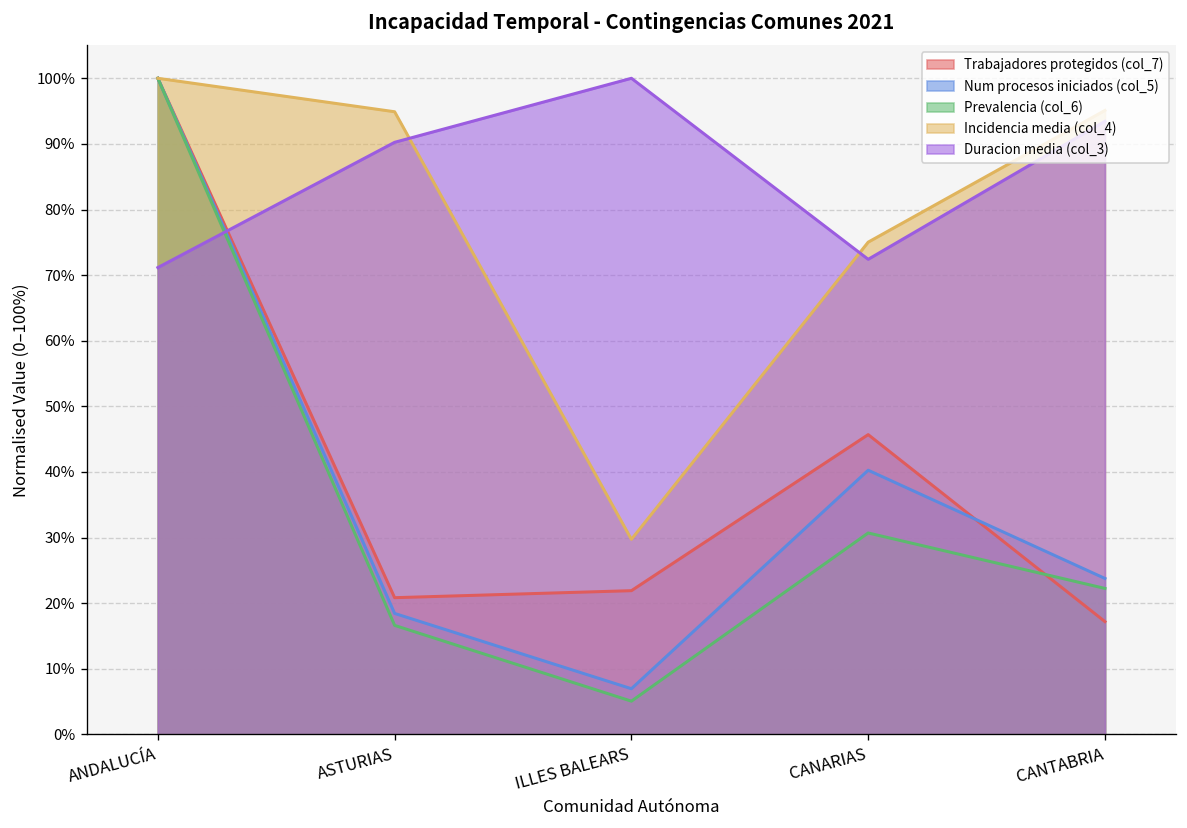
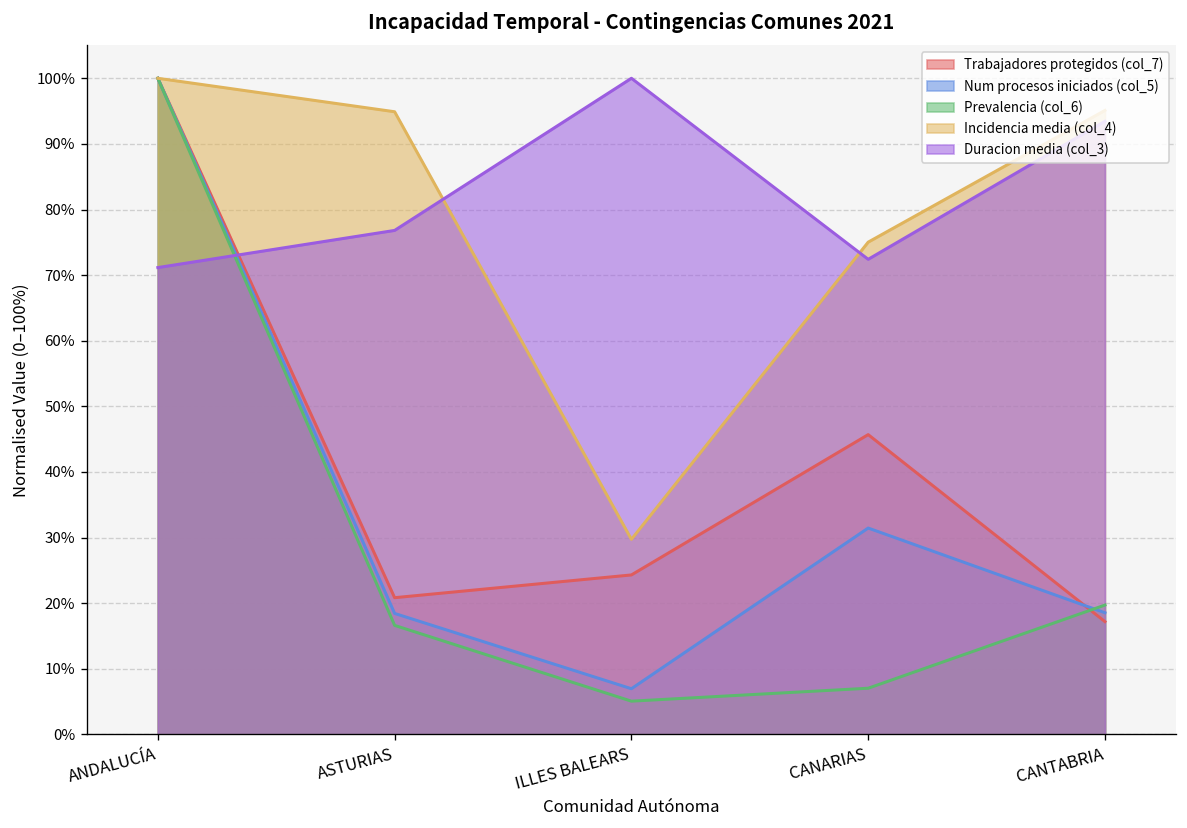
Duracion media (col_3), ASTURIAS: 90% -> 77%
Trabajadores protegidos (col_7), ILLES BALEARS: 22% -> 24%
Num procesos iniciados (col_5), CANARIAS: 40% -> 31%
Prevalencia (col_6), CANARIAS: 31% -> 7%
Num procesos iniciados (col_5), CANTABRIA: 24% -> 19%
Prevalencia (col_6), CANTABRIA: 22% -> 20%
